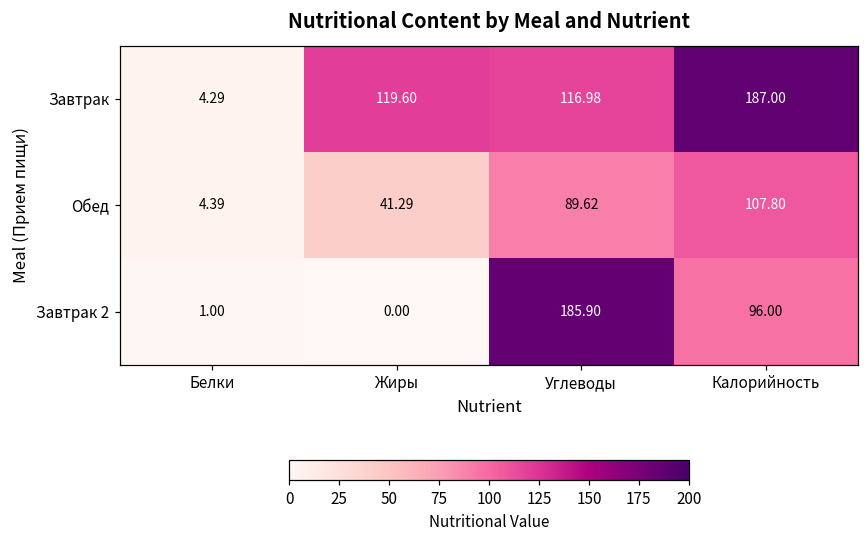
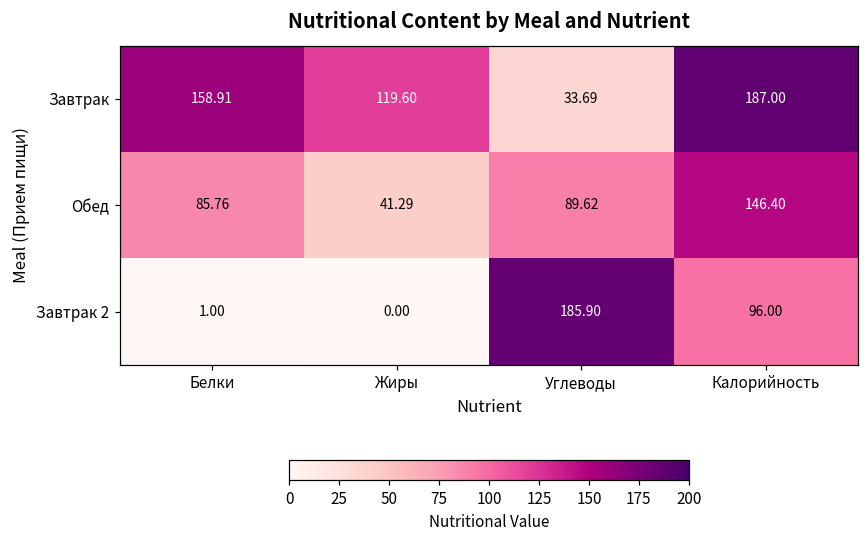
Завтрак, Белки: 4.29 -> 158.91
Завтрак, Углеводы: 116.98 -> 33.69
Обед, Белки: 4.39 -> 85.76
Обед, Калорийность: 107.80 -> 146.40
